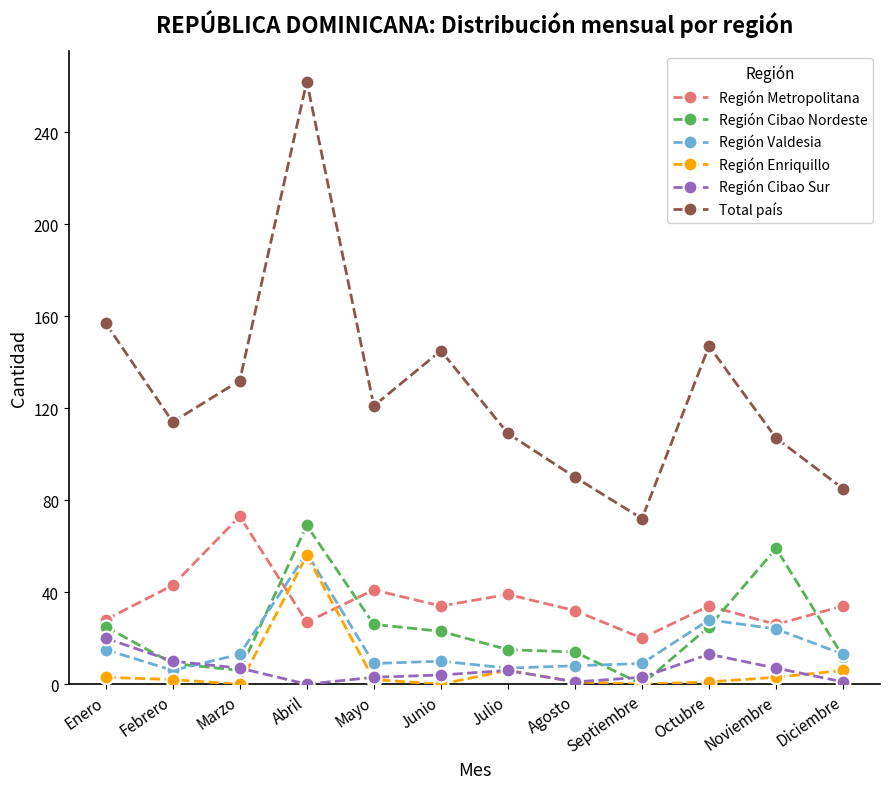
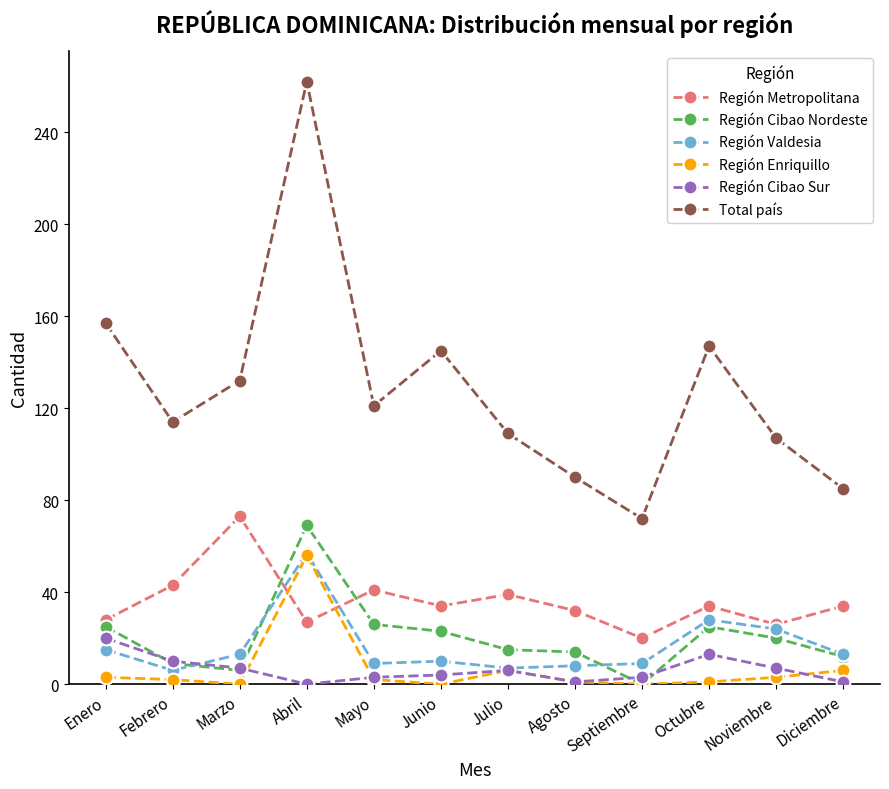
Región Cibao Nordeste, Noviembre: 59 -> 20
